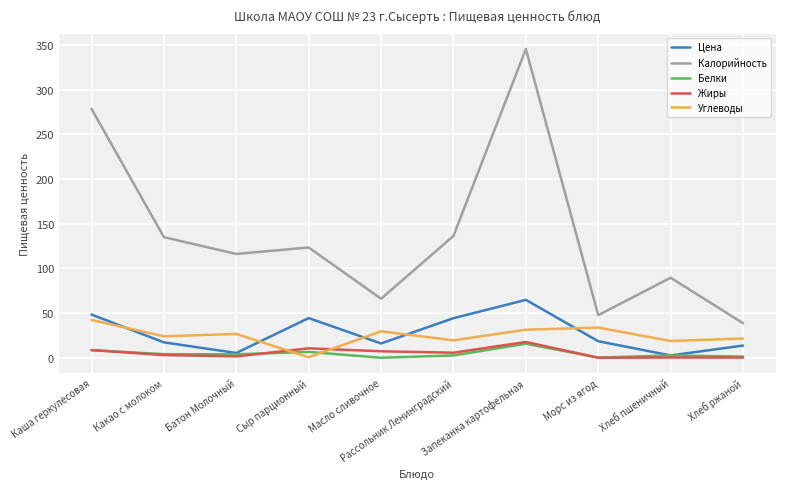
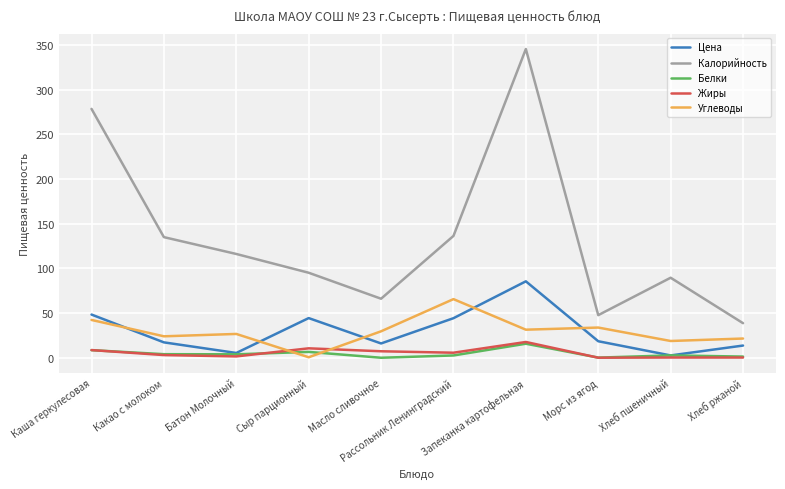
Калорийность, Сыр парционный: 120 -> 100
Углеводы, Рассольник Ленинградский: 20 -> 70
Цена, Запеканка картофельная: 60 -> 90
